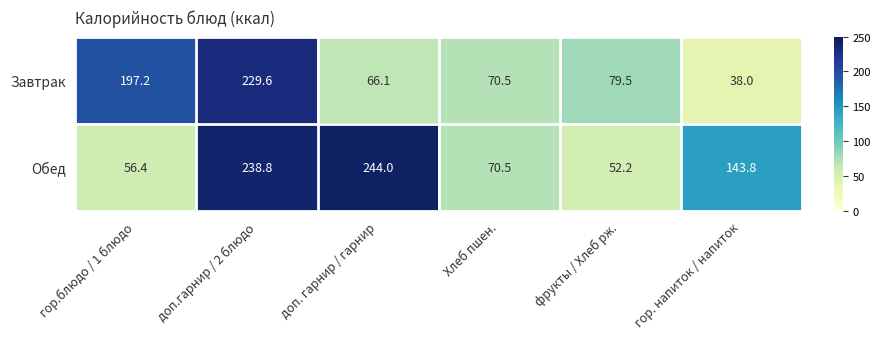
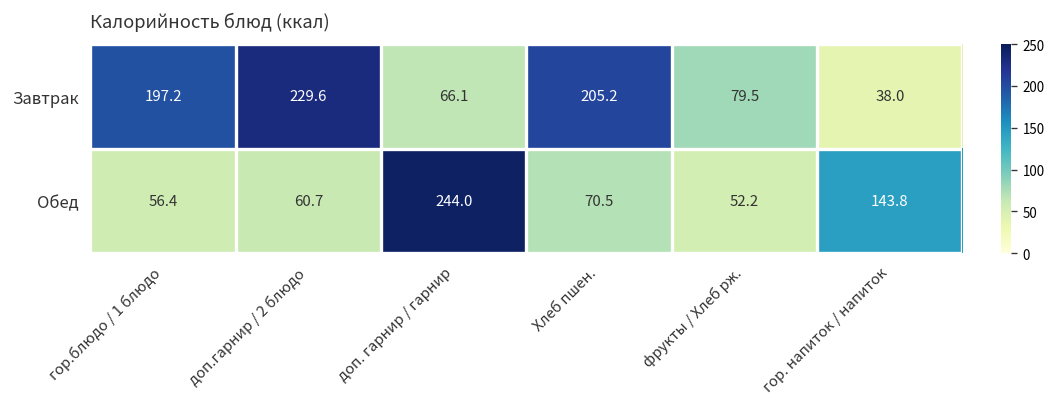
Завтрак, Хлеб пшен.: 70.5 -> 205.2
Обед, доп.гарнир / 2 блюдо: 238.8 -> 60.7
